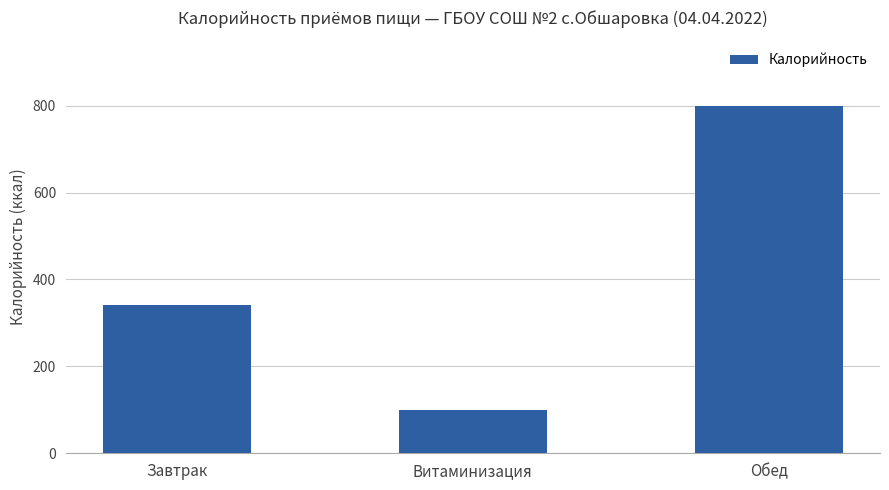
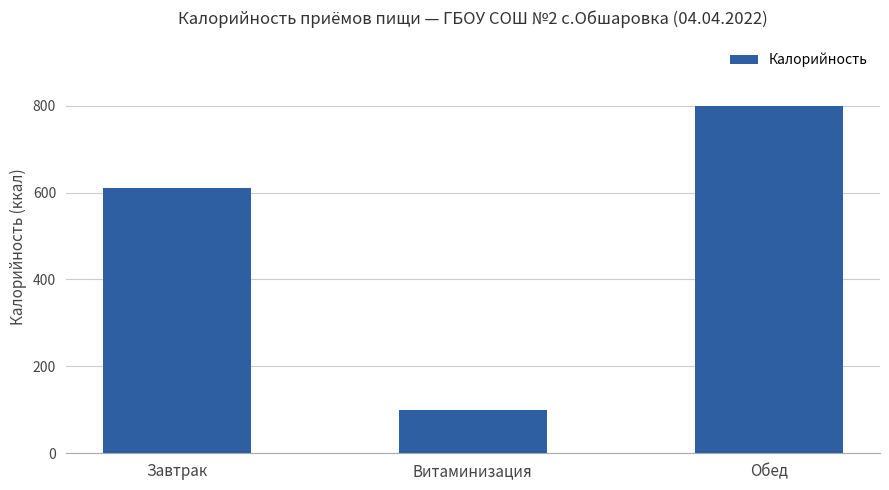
Завтрак: 340 -> 610
